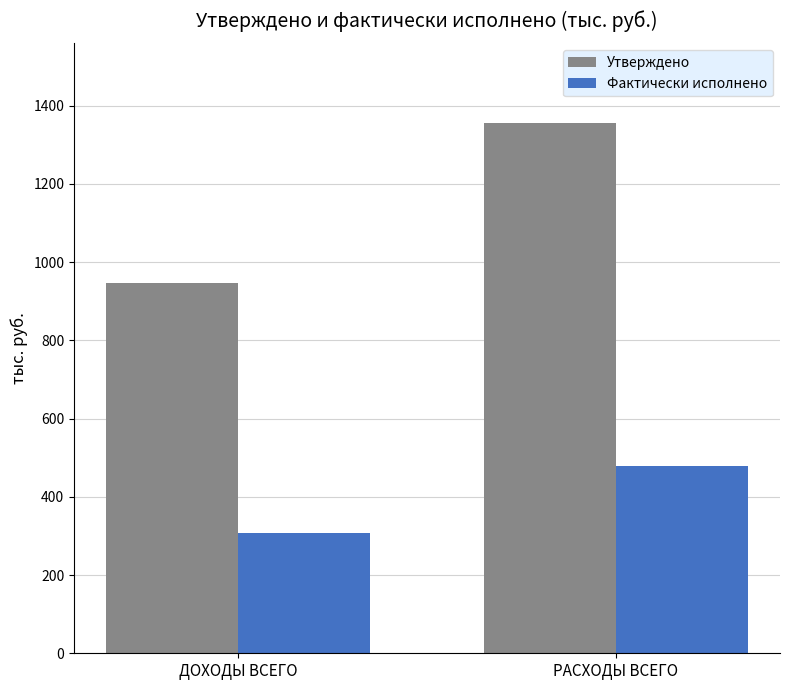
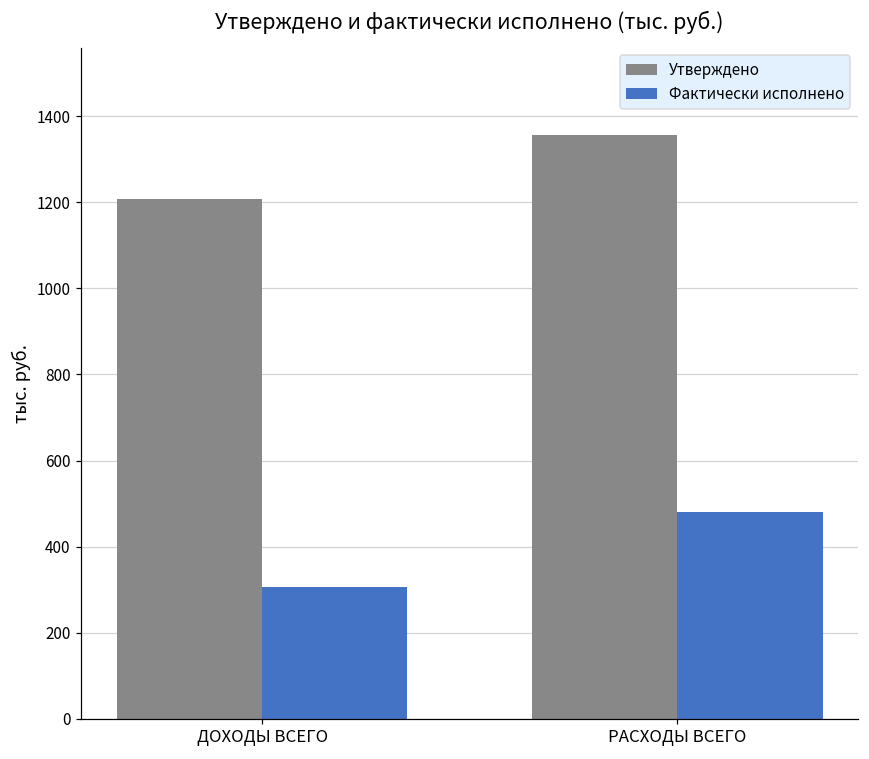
Утверждено, ДОХОДЫ ВСЕГО: 950 -> 1210
